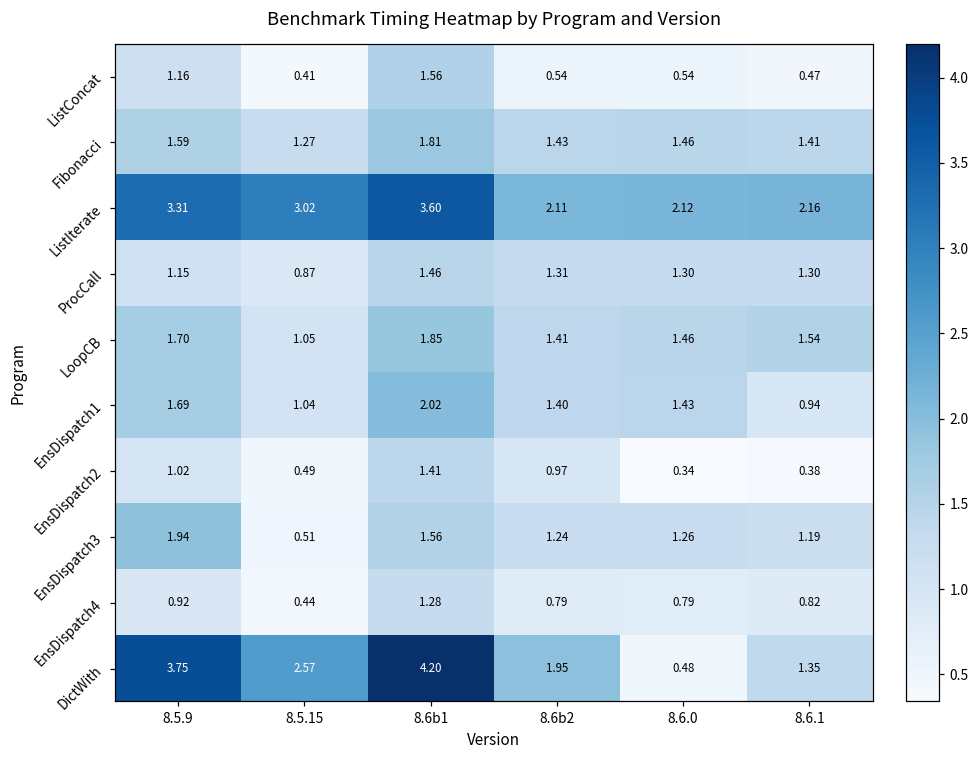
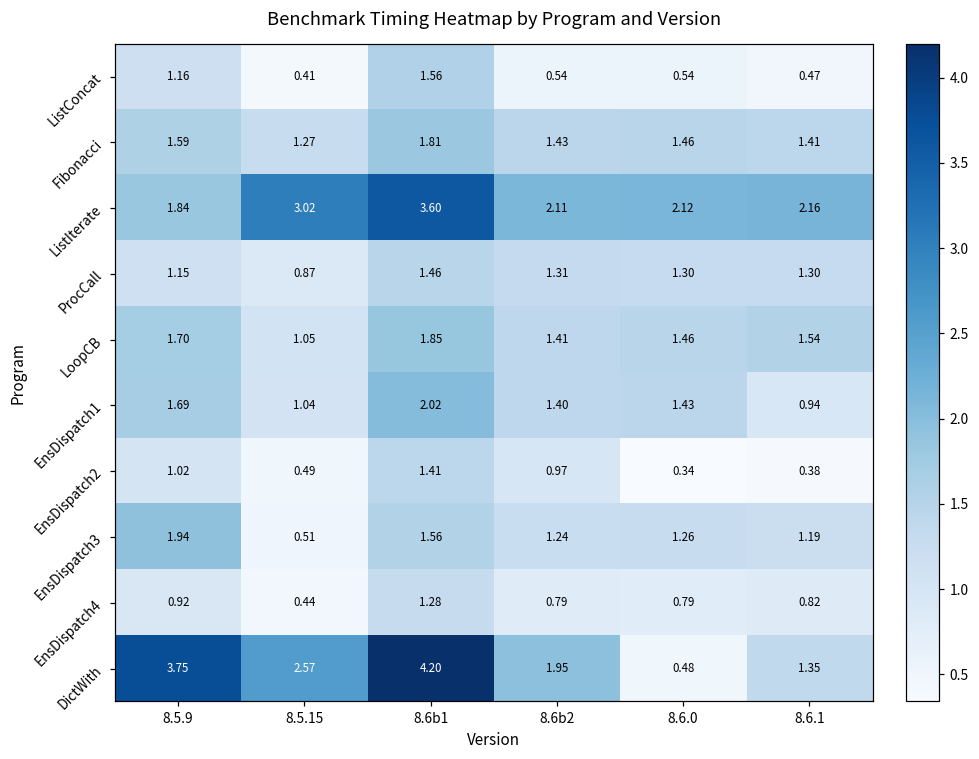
ListIterate, 8.5.9: 3.31 -> 1.84
